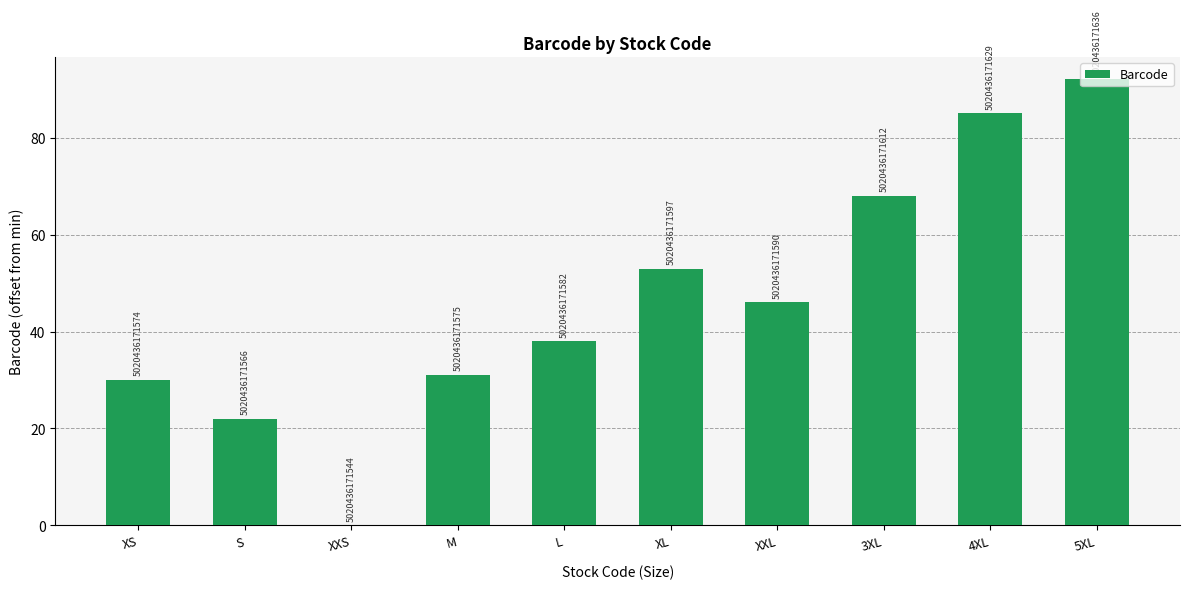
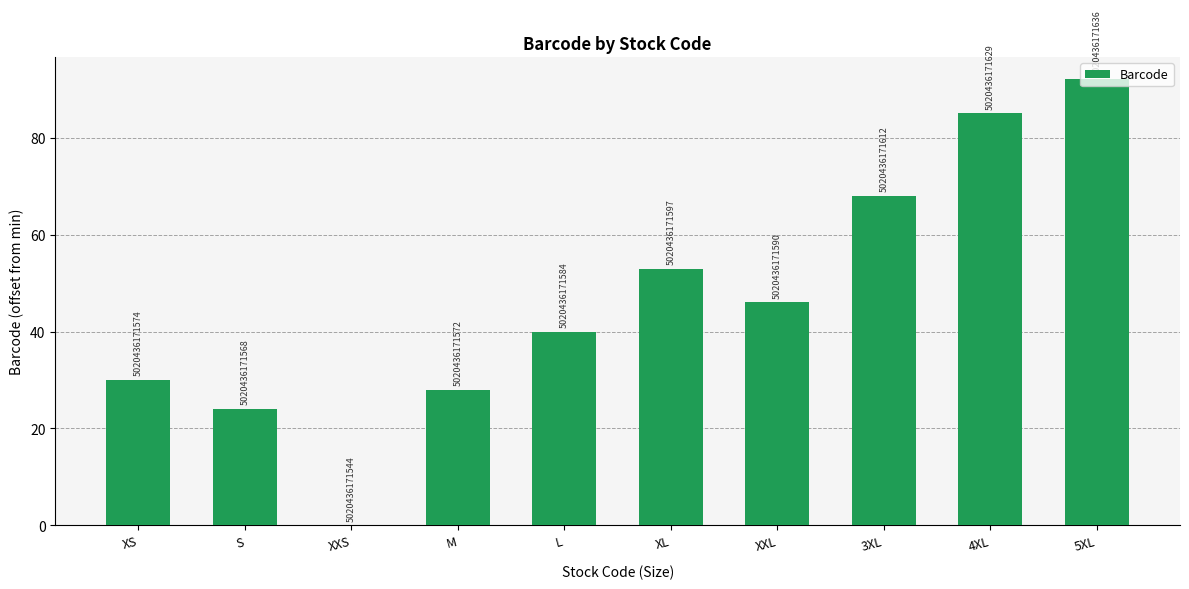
S: 5020436171566 -> 5020436171568
M: 5020436171575 -> 5020436171572
L: 5020436171582 -> 5020436171584
